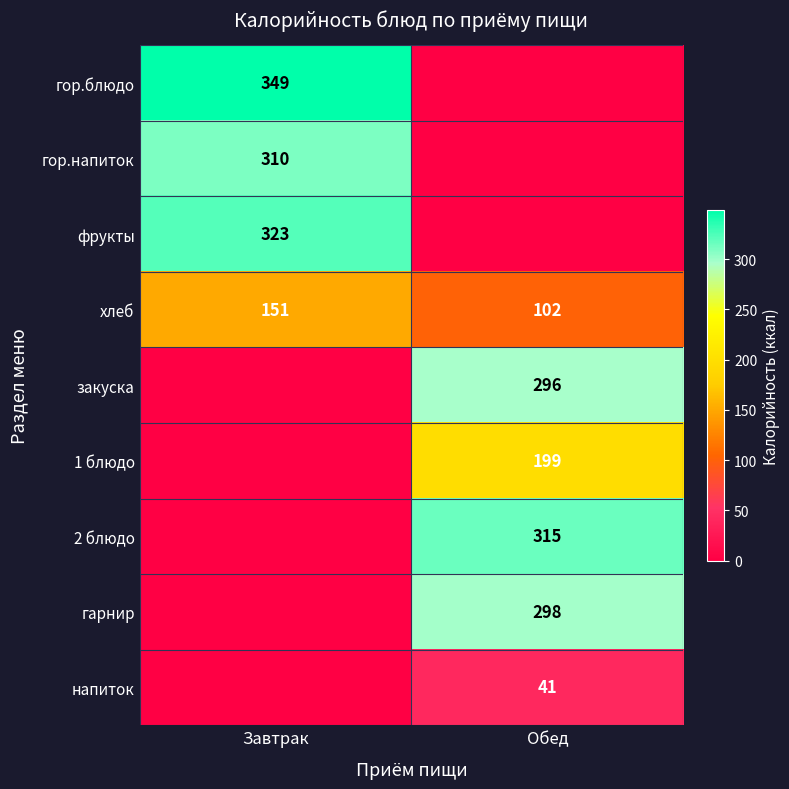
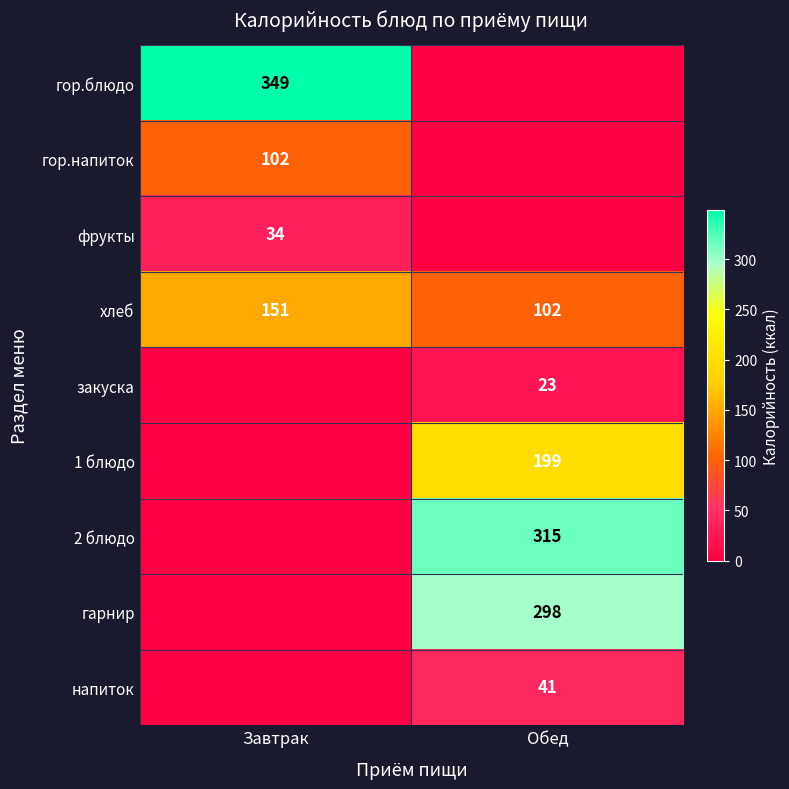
гор.напиток, Завтрак: 310 -> 102
фрукты, Завтрак: 323 -> 34
закуска, Обед: 296 -> 23
